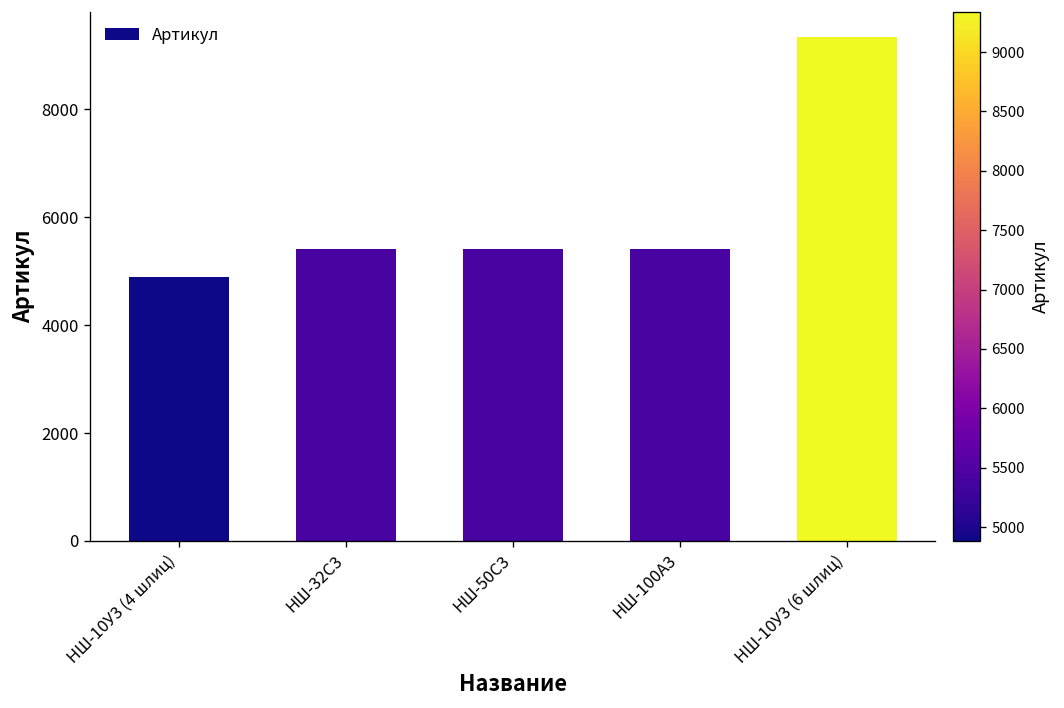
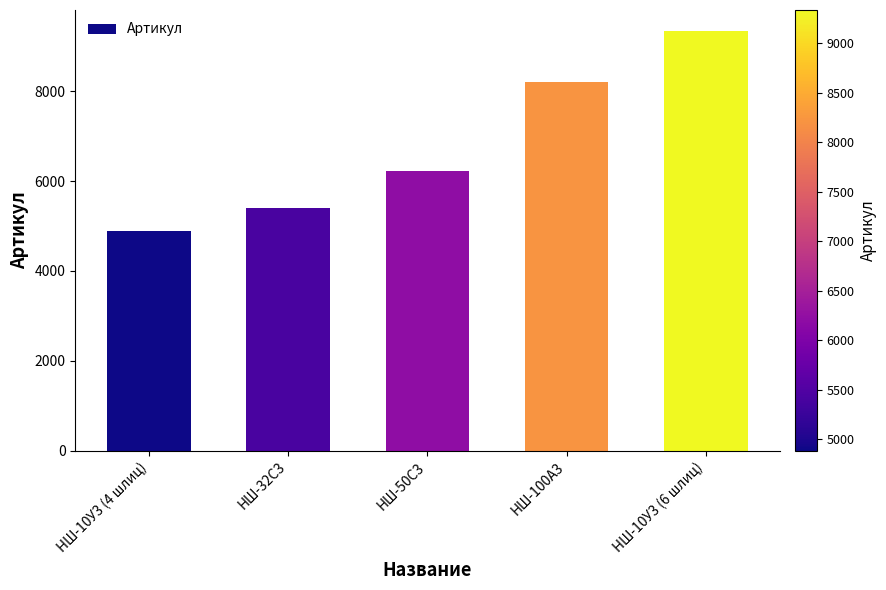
НШ-50С3: 5400 -> 6200
НШ-100А3: 5400 -> 8200
